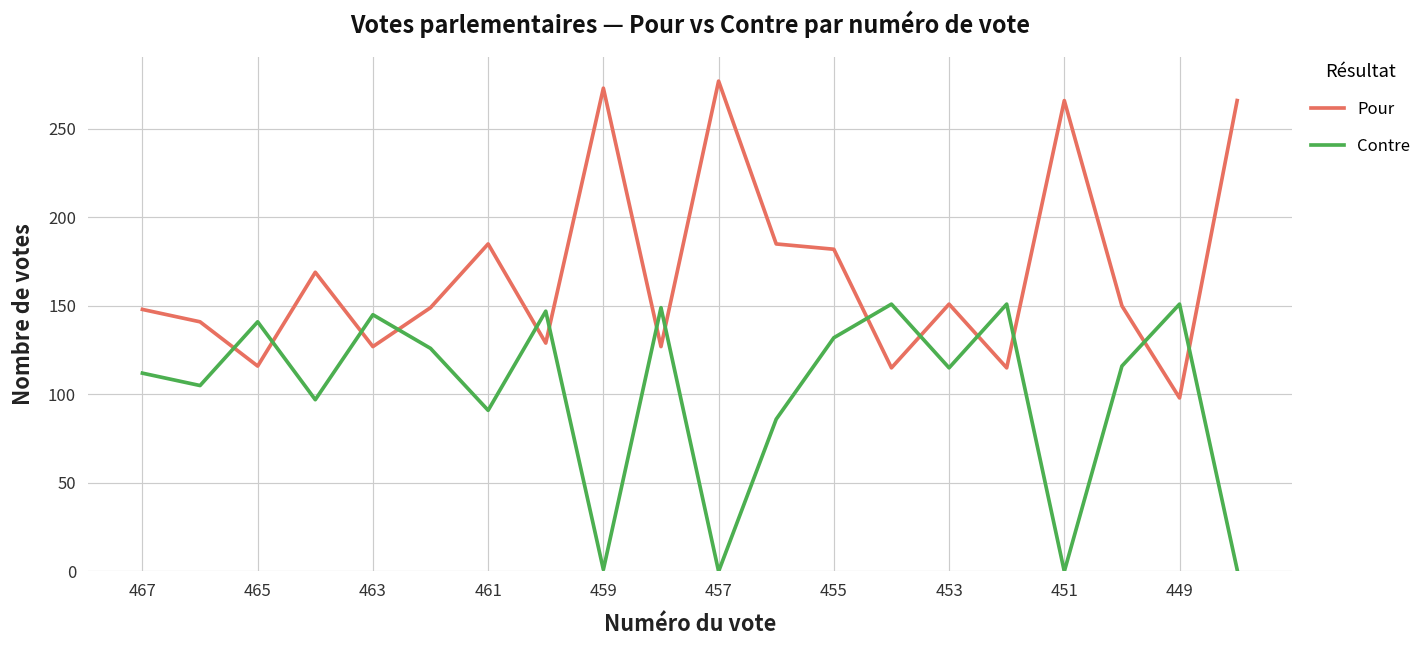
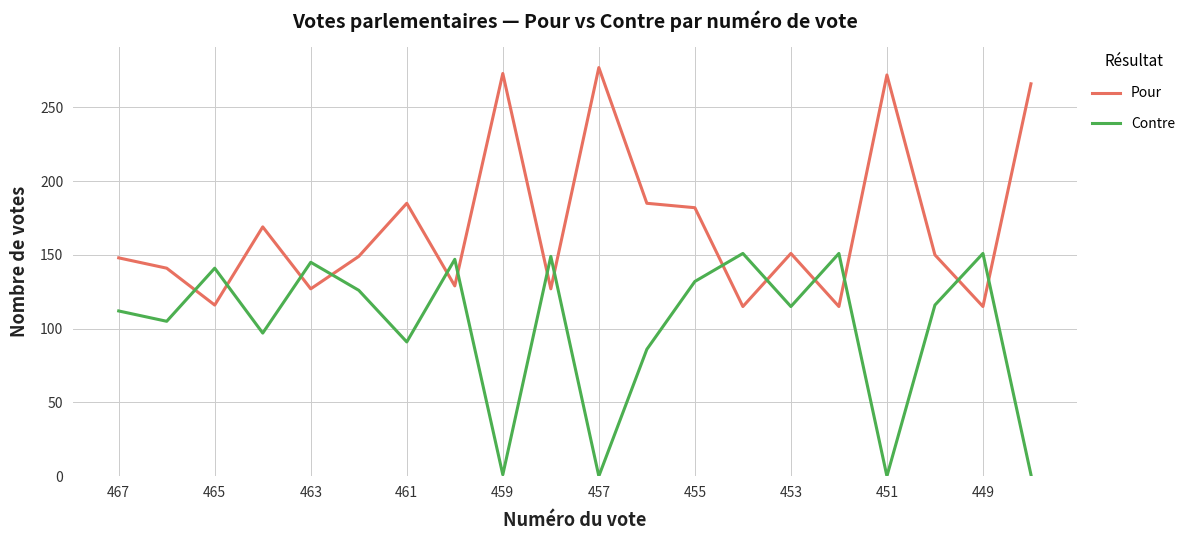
Pour, 451: 266 -> 272
Pour, 449: 98 -> 115
